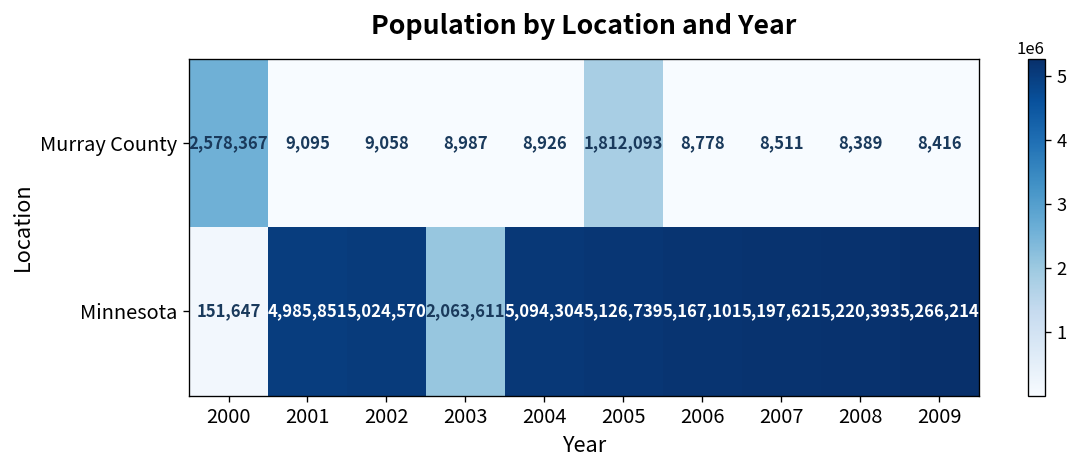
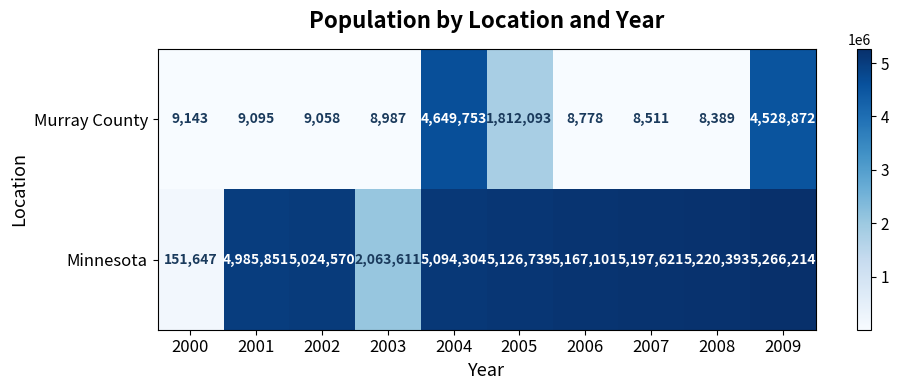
Murray County, 2000: 2,578,367 -> 9,143
Murray County, 2004: 8,926 -> 4,649,753
Murray County, 2009: 8,416 -> 4,528,872
